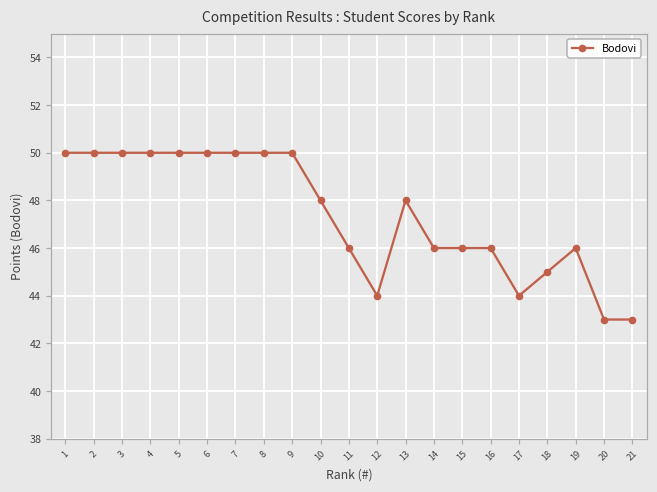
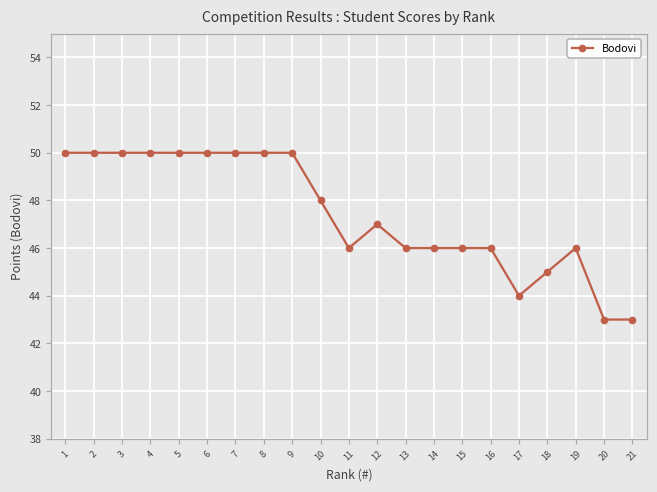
12: 44 -> 47
13: 48 -> 46
